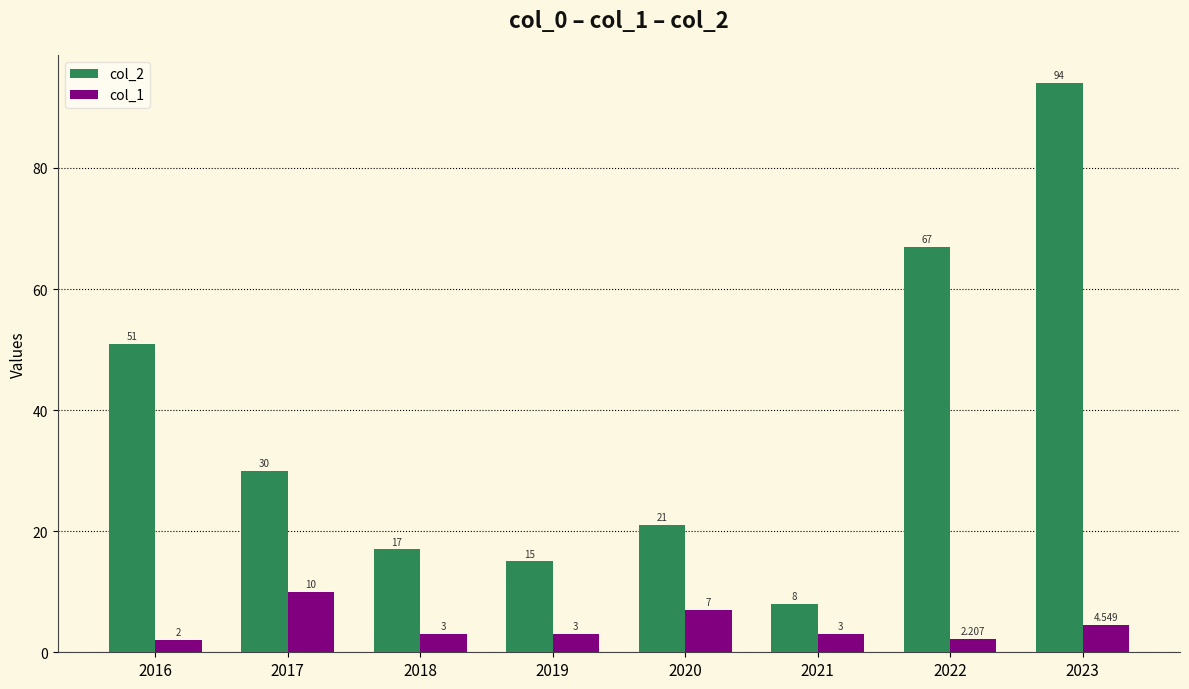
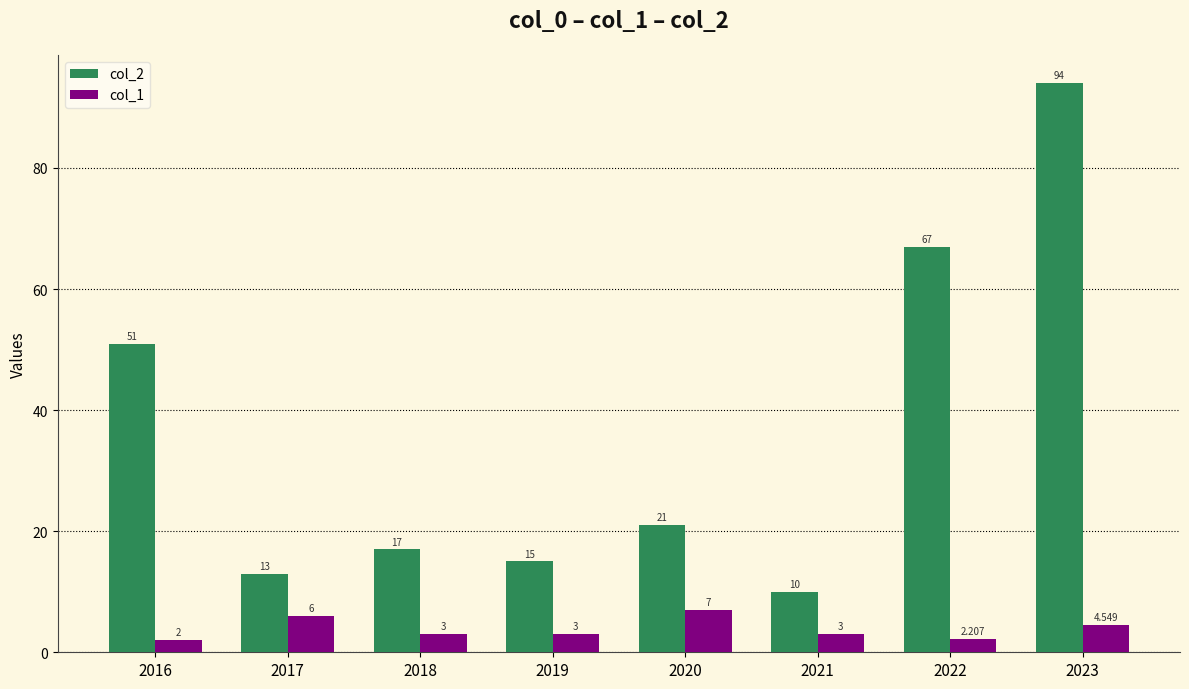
col_2, 2017: 30 -> 13
col_1, 2017: 10 -> 6
col_2, 2021: 8 -> 10
